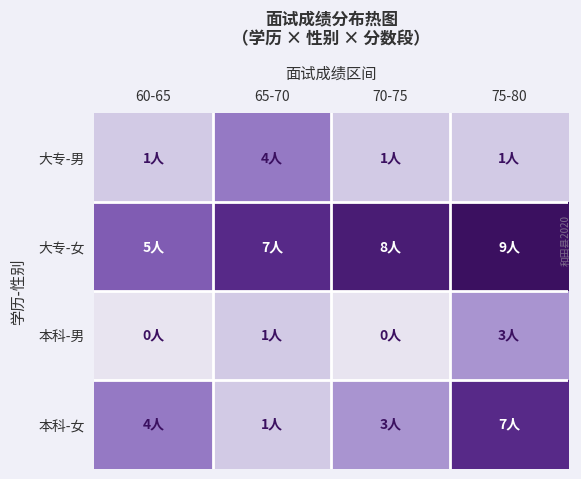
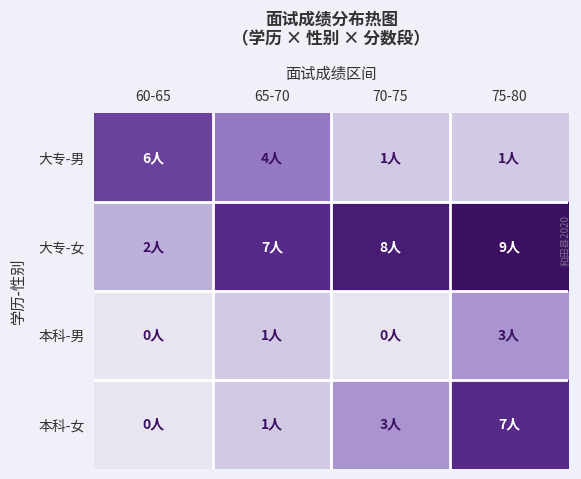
大专-男, 60-65: 1人 -> 6人
大专-女, 60-65: 5人 -> 2人
本科-女, 60-65: 4人 -> 0人
